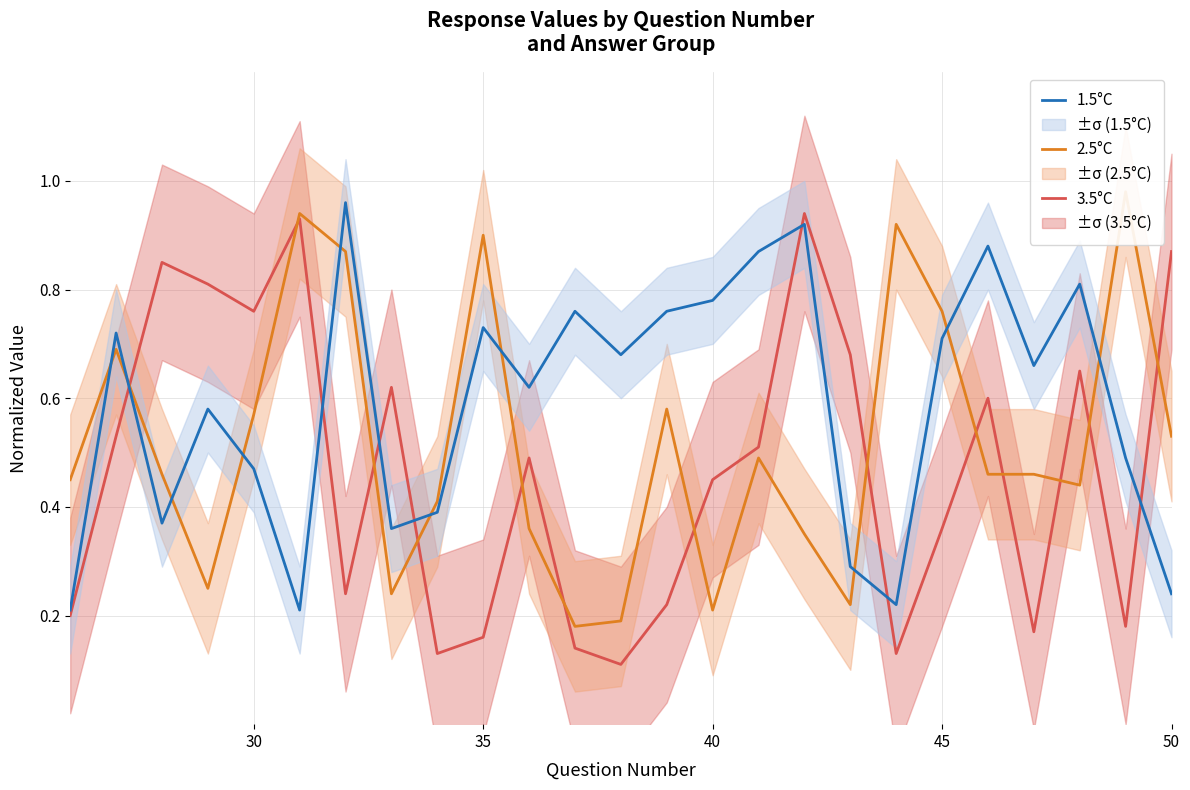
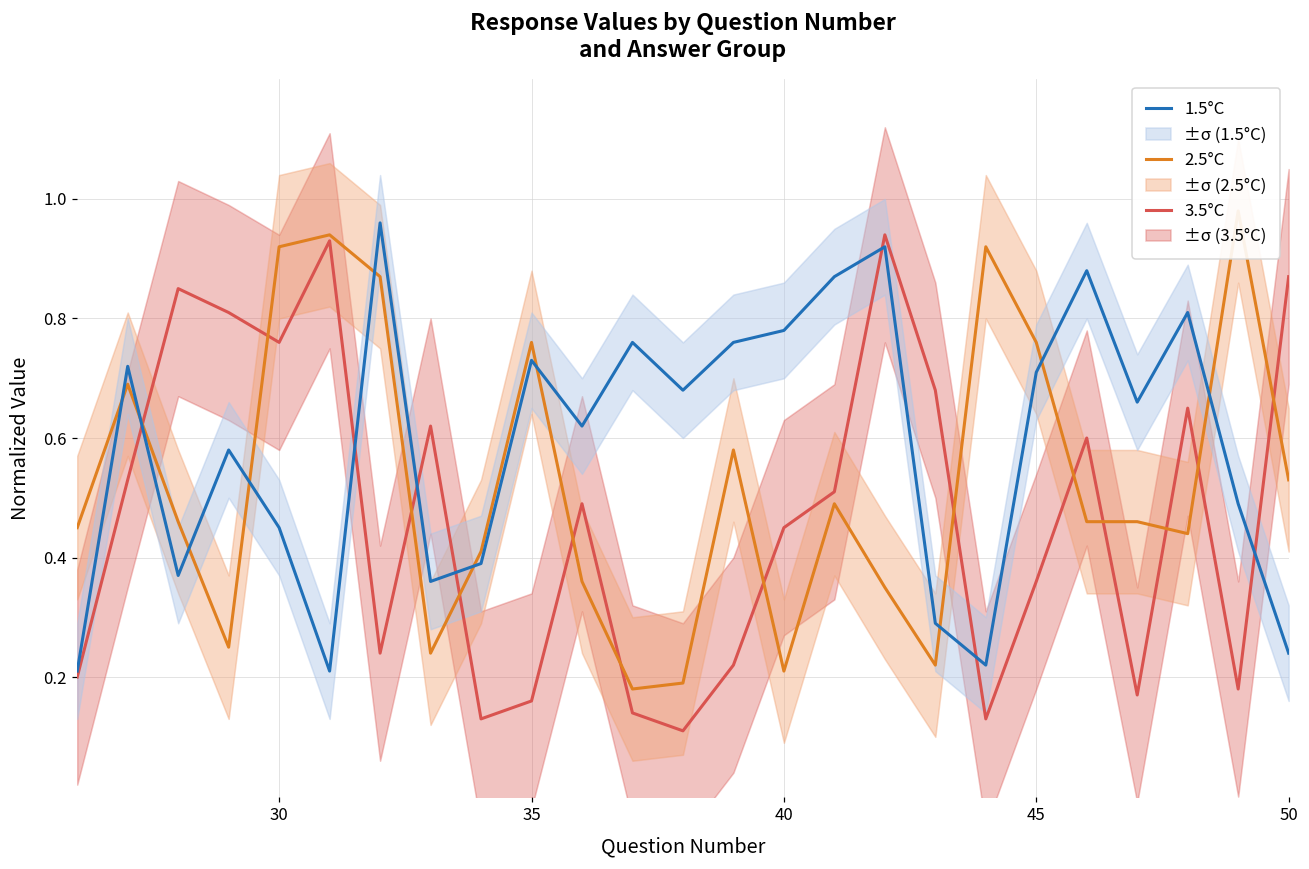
2.5°C, 30: 0.57 -> 0.92
1.5°C, 30: 0.47 -> 0.45
2.5°C, 35: 0.90 -> 0.76
